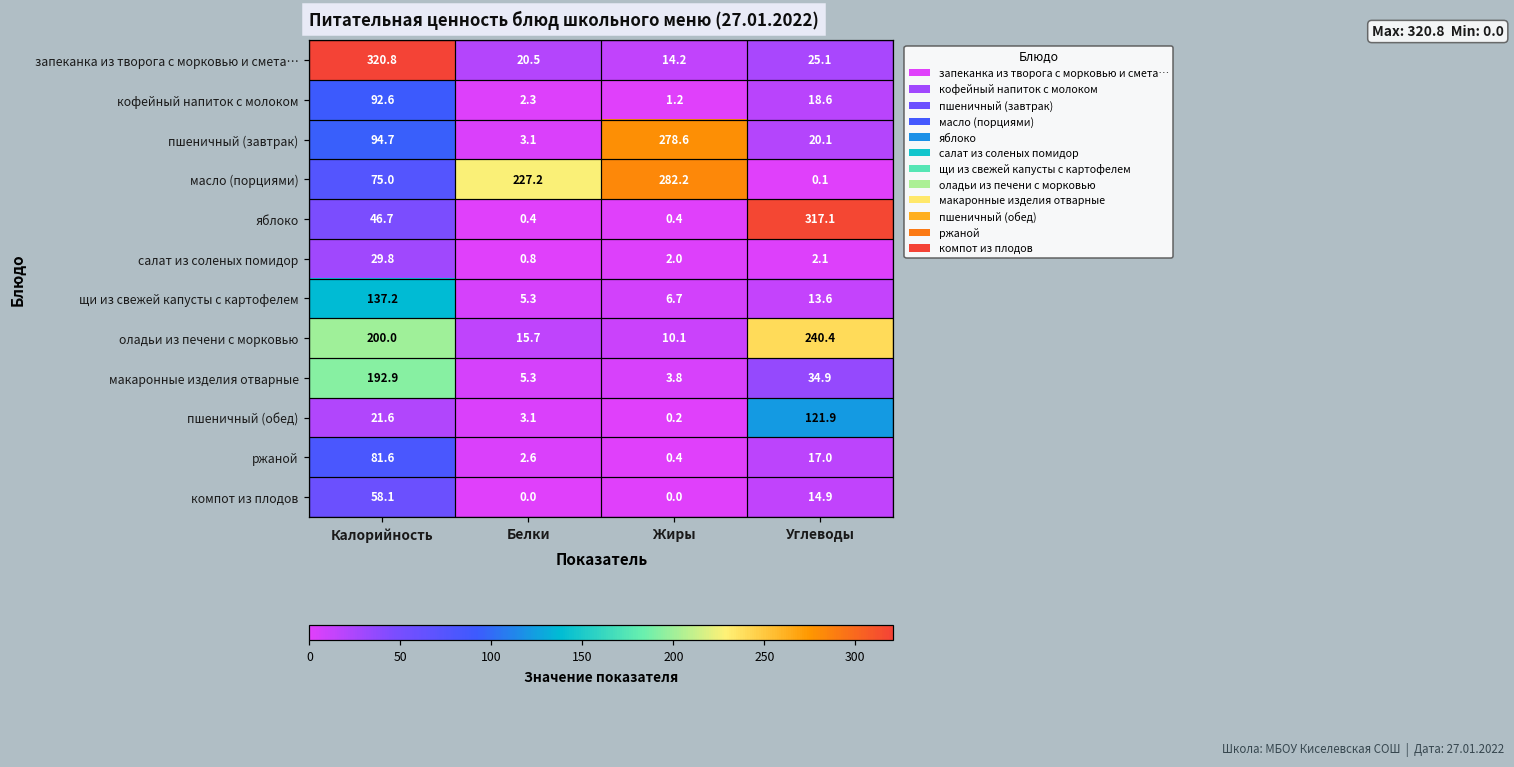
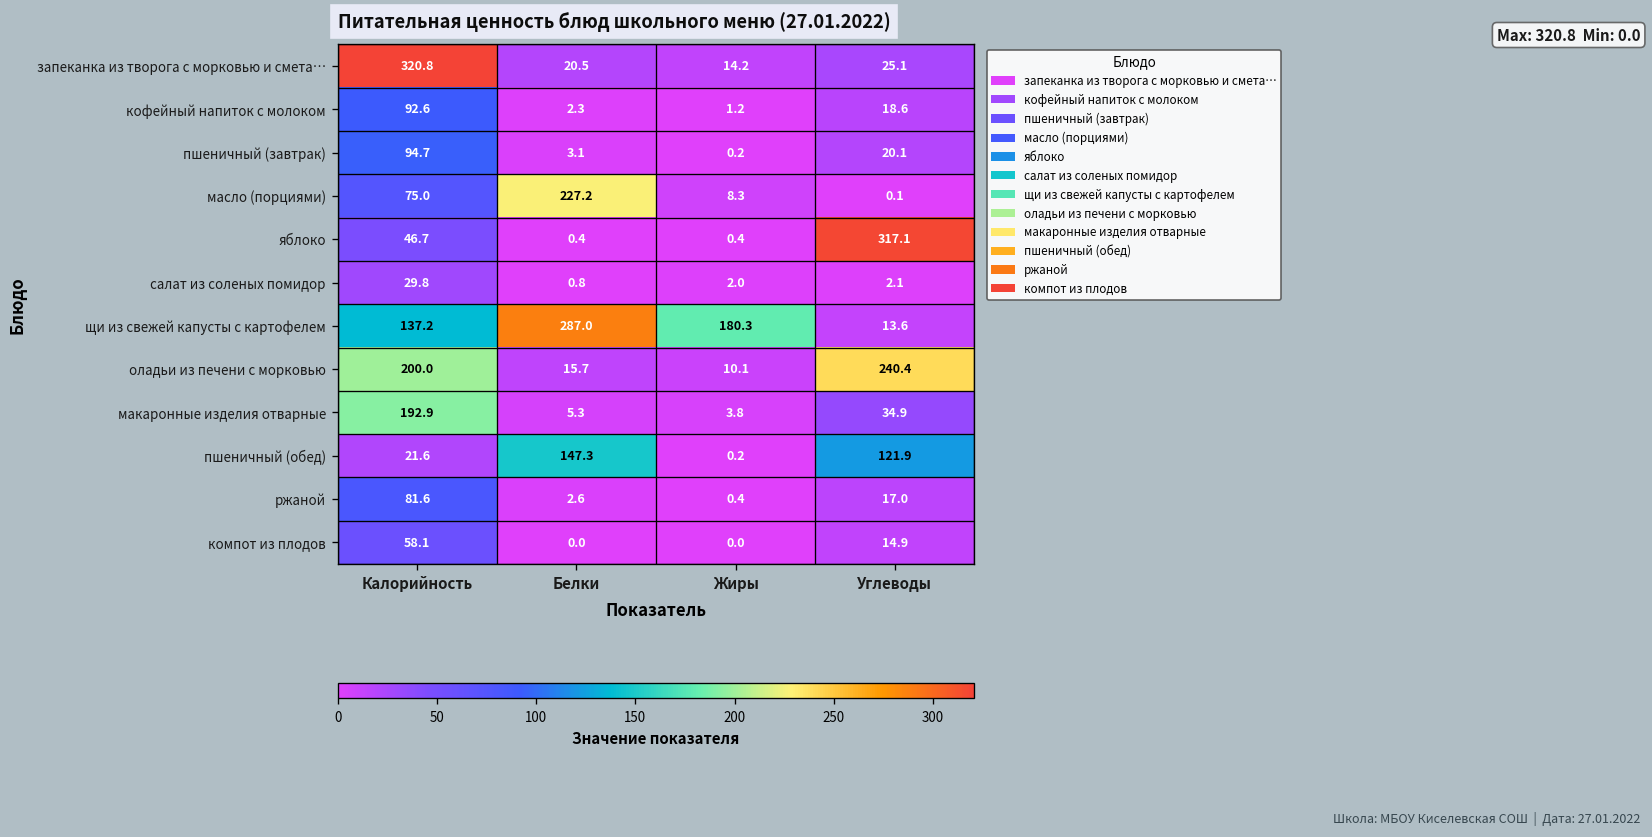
пшеничный (завтрак), Жиры: 278.6 -> 0.2
масло (порциями), Жиры: 282.2 -> 8.3
щи из свежей капусты с картофелем, Белки: 5.3 -> 287.0
щи из свежей капусты с картофелем, Жиры: 6.7 -> 180.3
пшеничный (обед), Белки: 3.1 -> 147.3
